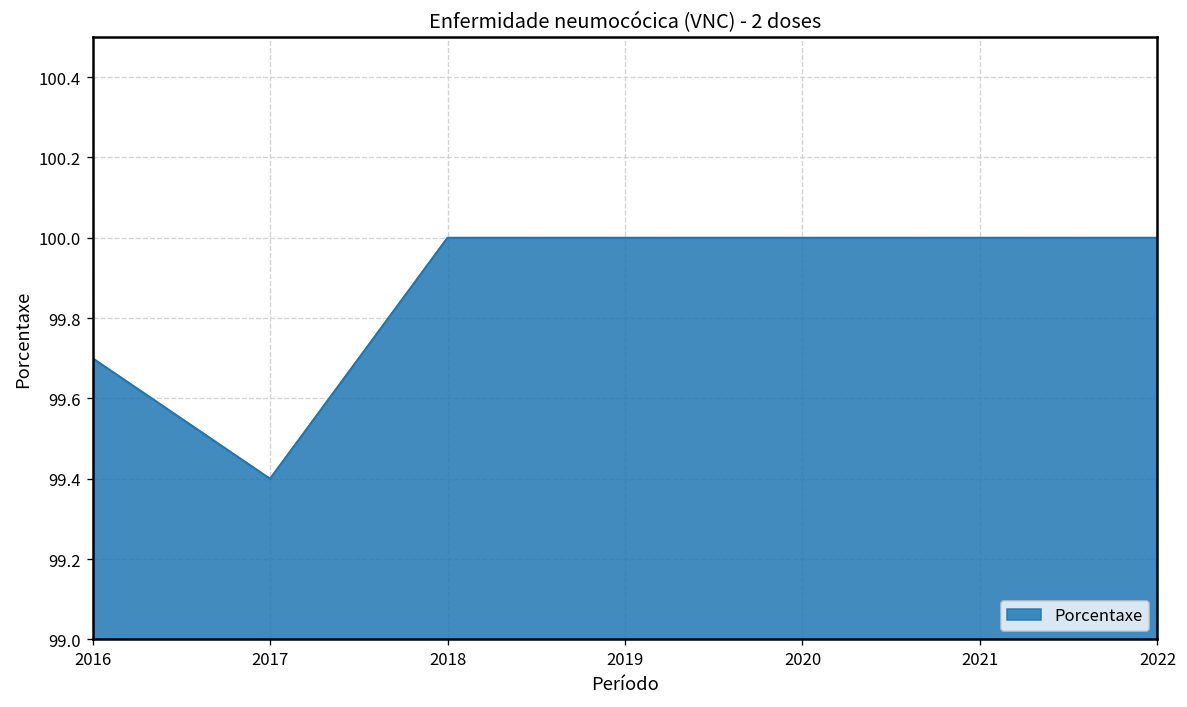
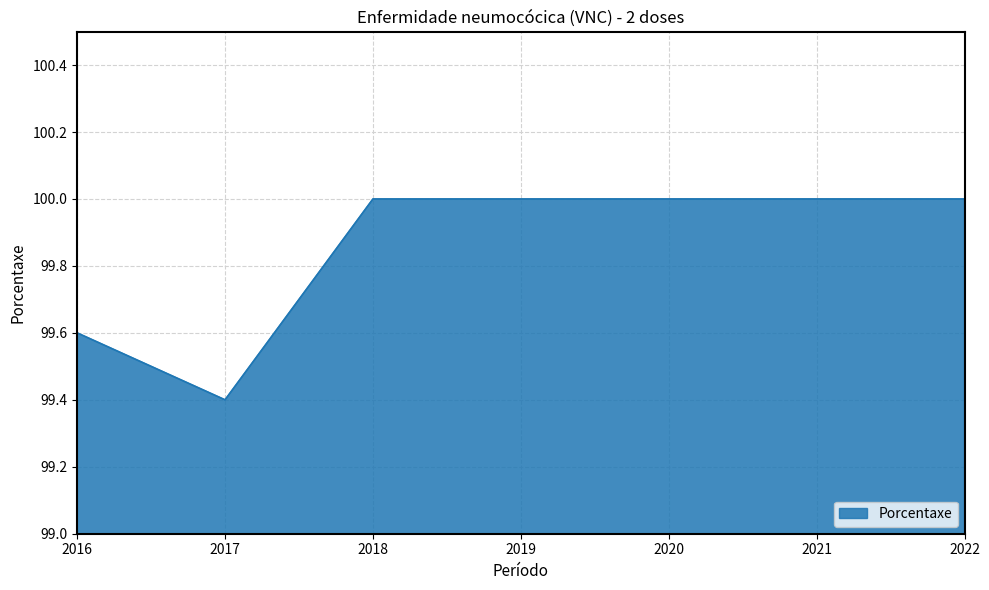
2016: 99.7 -> 99.6
